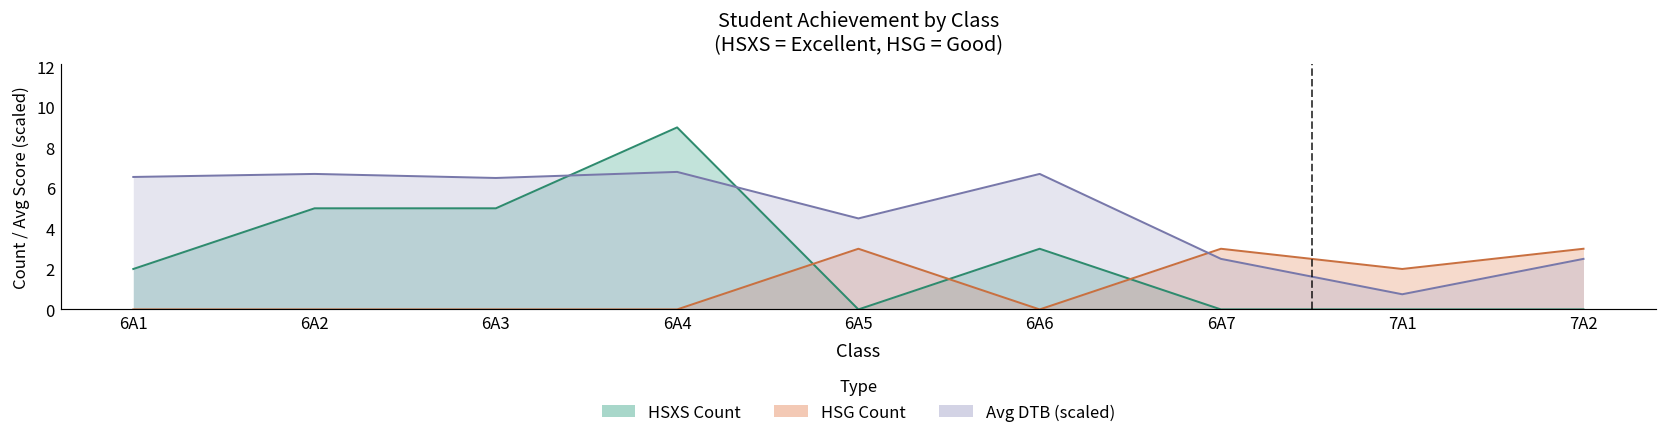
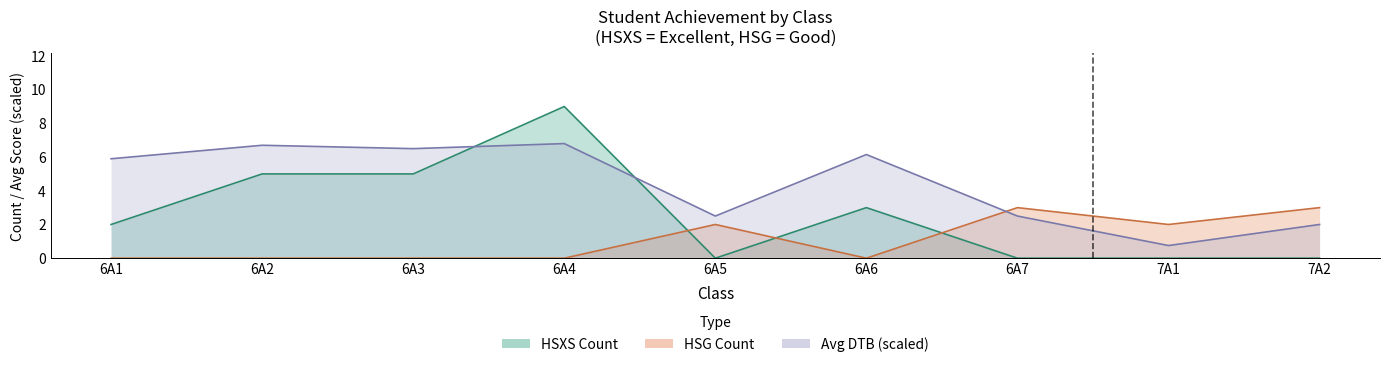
Avg DTB (scaled), 6A1: 6.6 -> 5.9
HSG Count, 6A5: 3 -> 2
Avg DTB (scaled), 6A5: 4.5 -> 2.5
Avg DTB (scaled), 6A6: 6.7 -> 6.2
Avg DTB (scaled), 7A2: 2.5 -> 2.0
